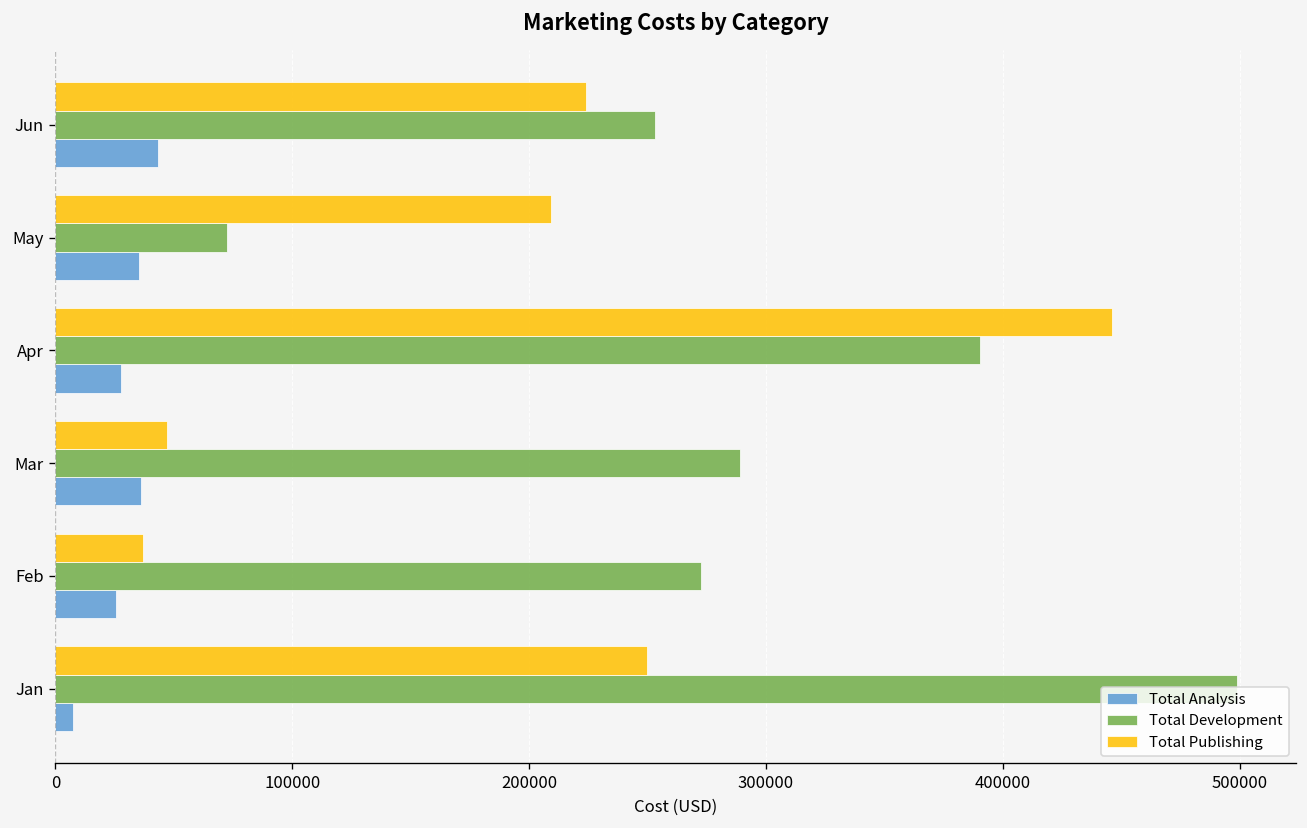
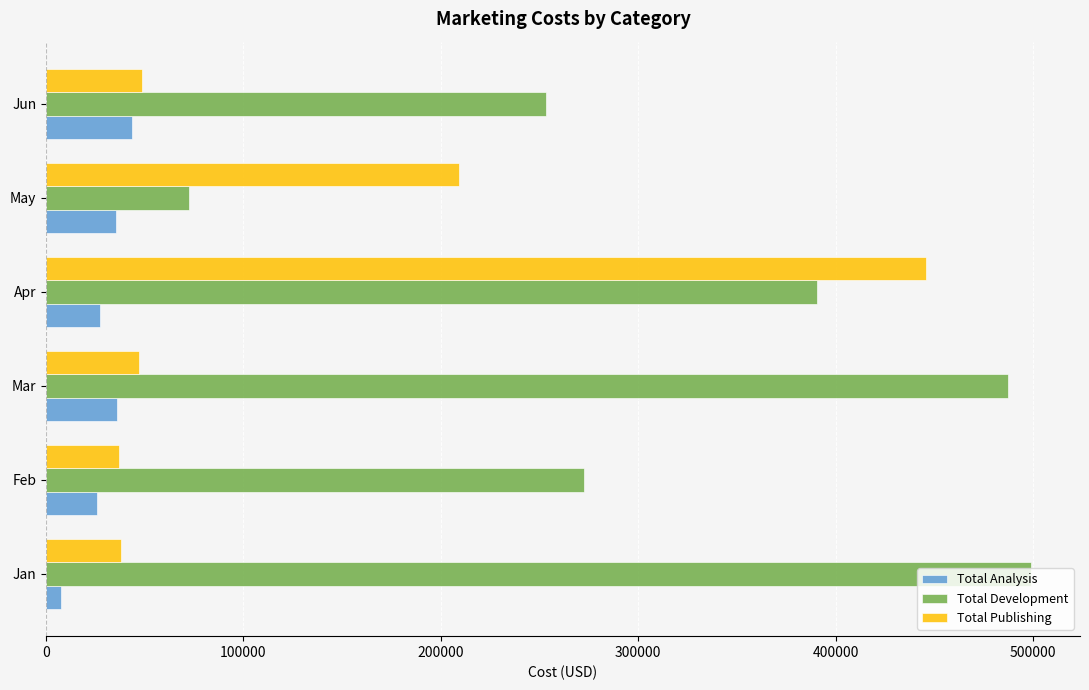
Total Publishing, Jun: 224000 -> 49000
Total Development, Mar: 289000 -> 488000
Total Publishing, Jan: 250000 -> 38000
